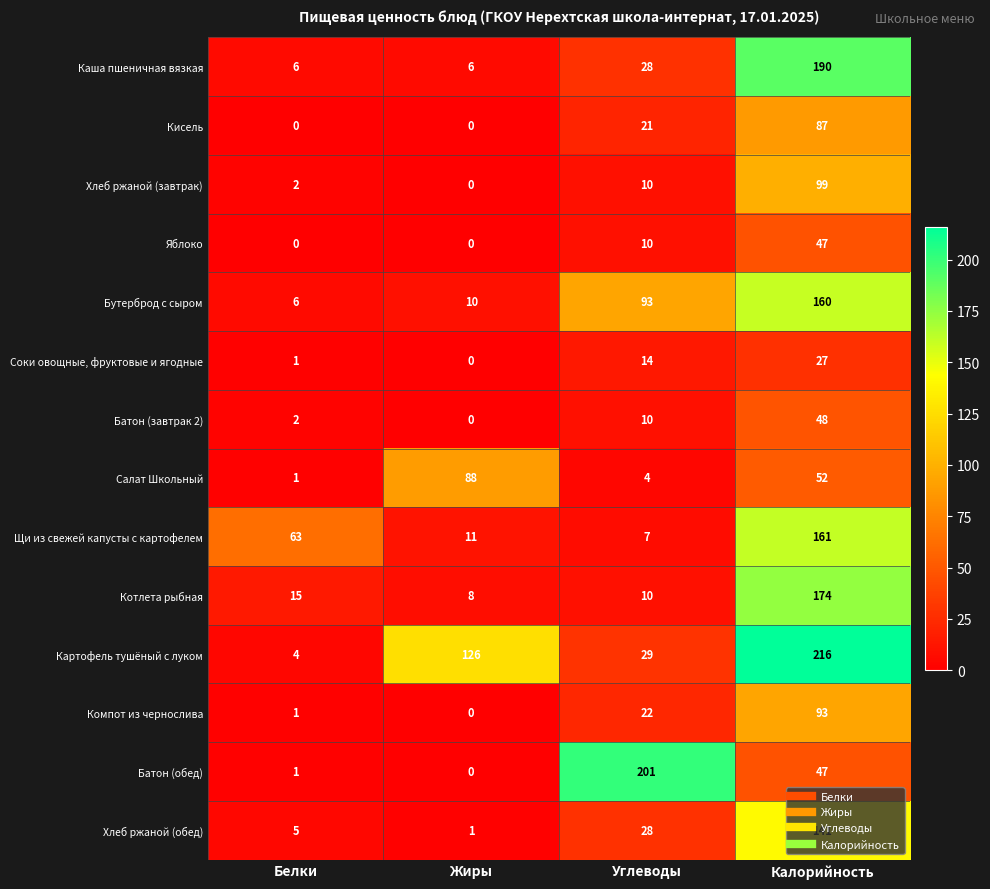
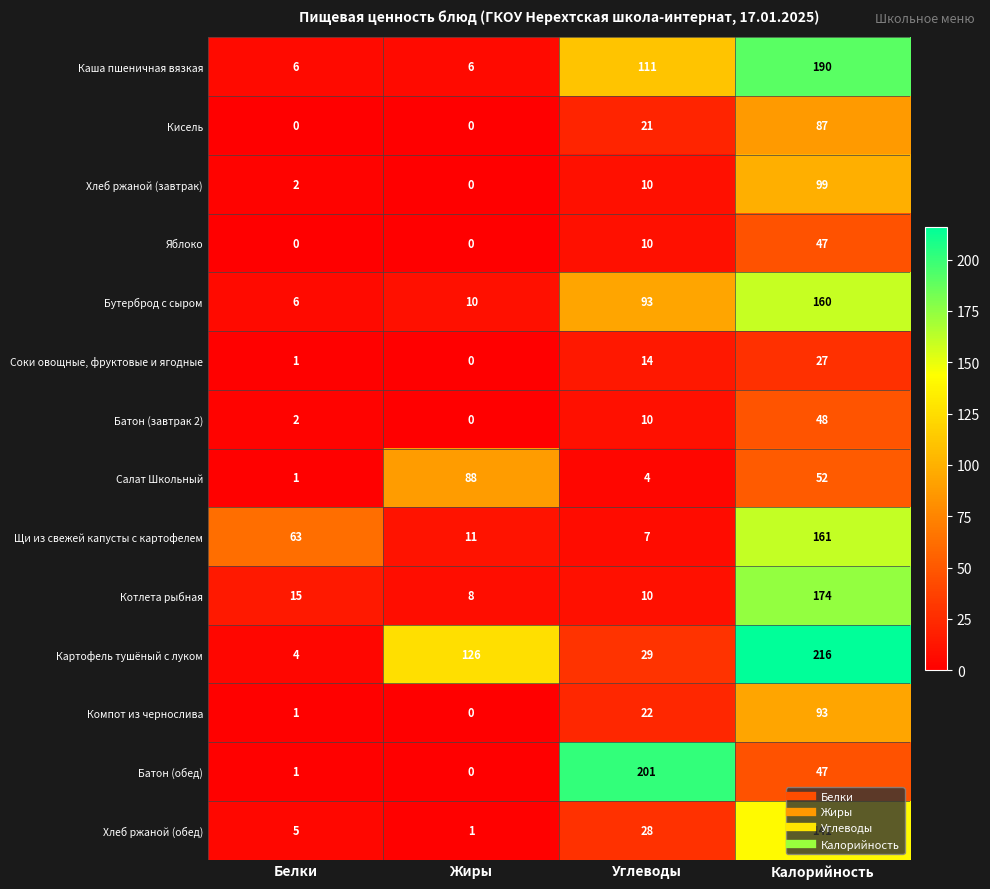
Каша пшеничная вязкая, Углеводы: 28 -> 111
